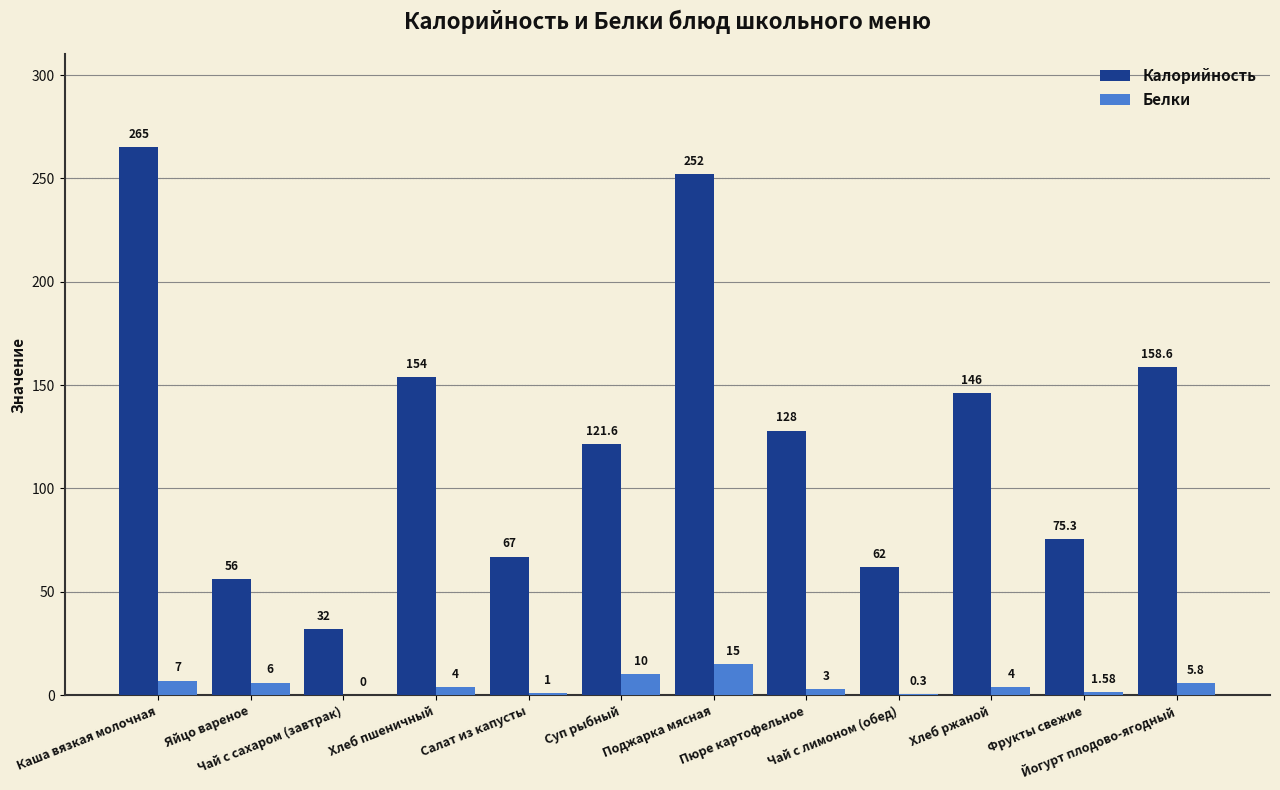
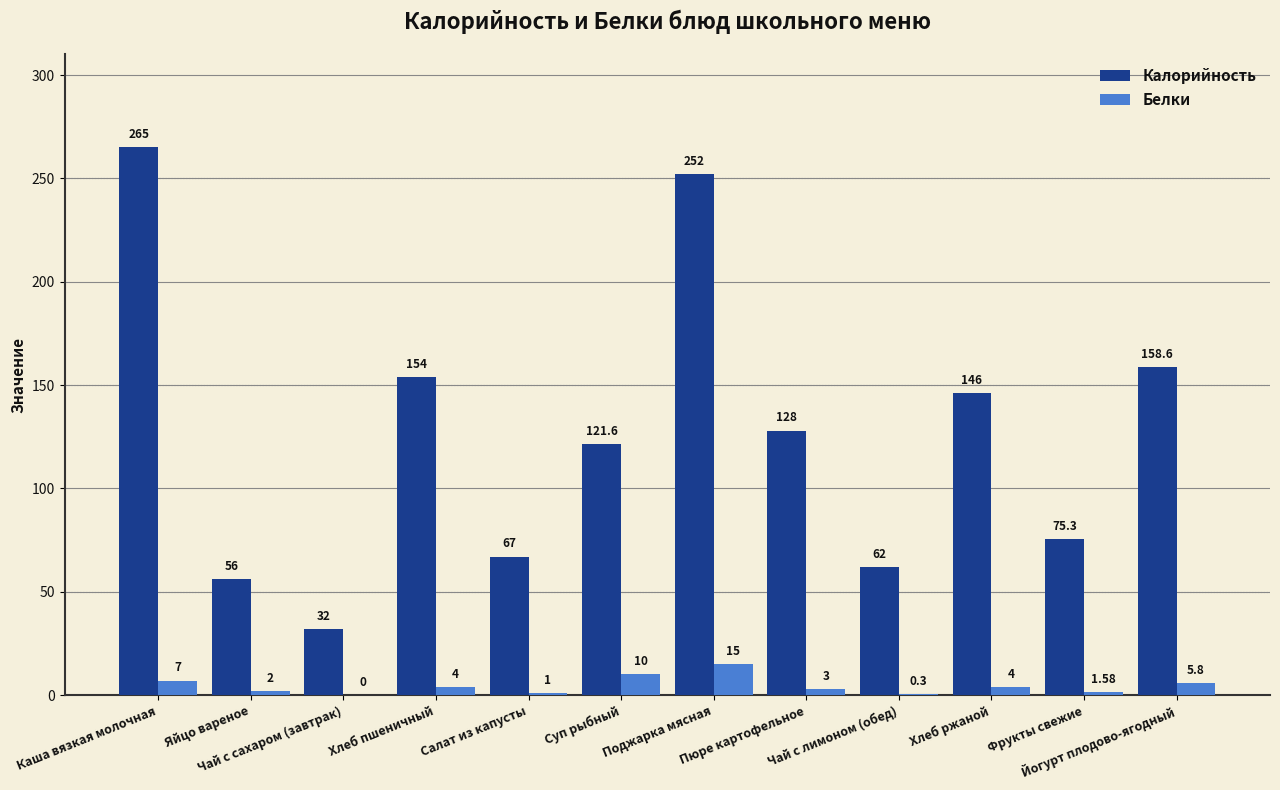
Белки, Яйцо вареное: 6 -> 2
